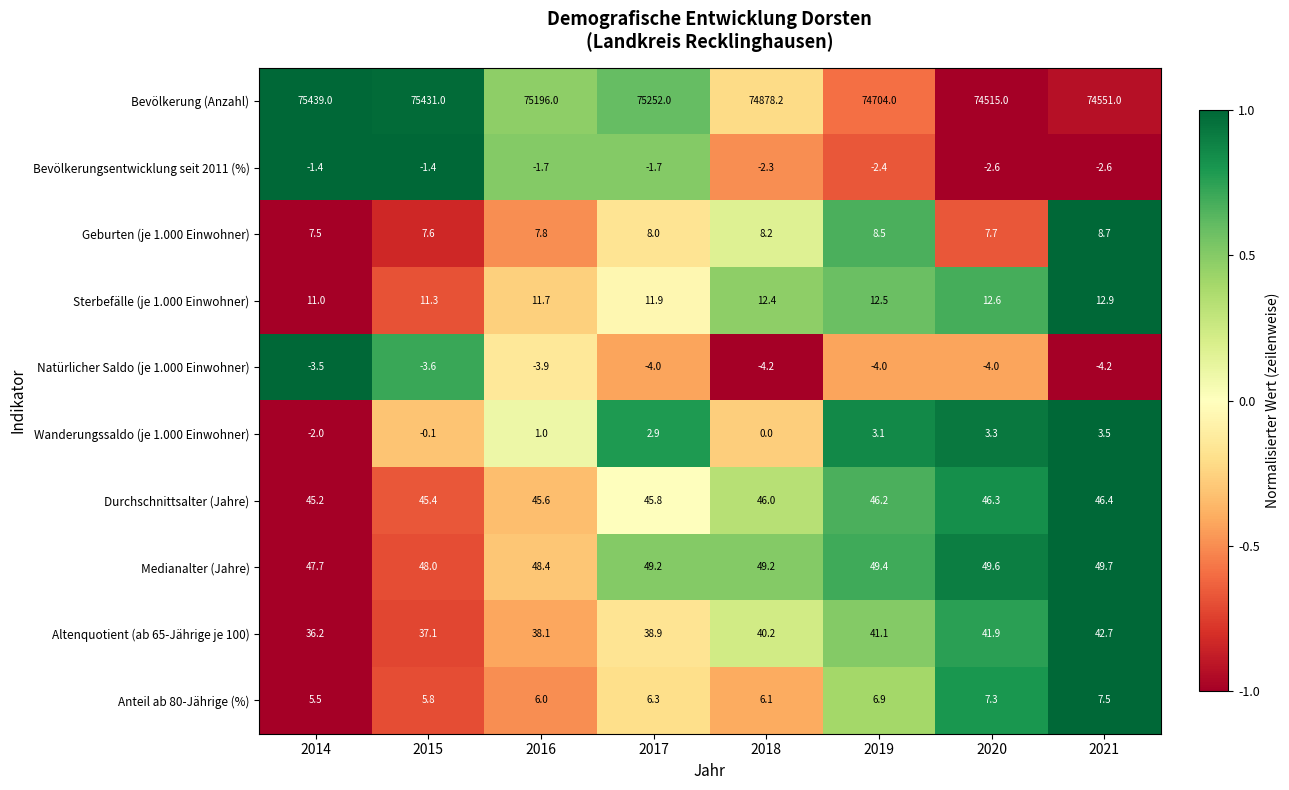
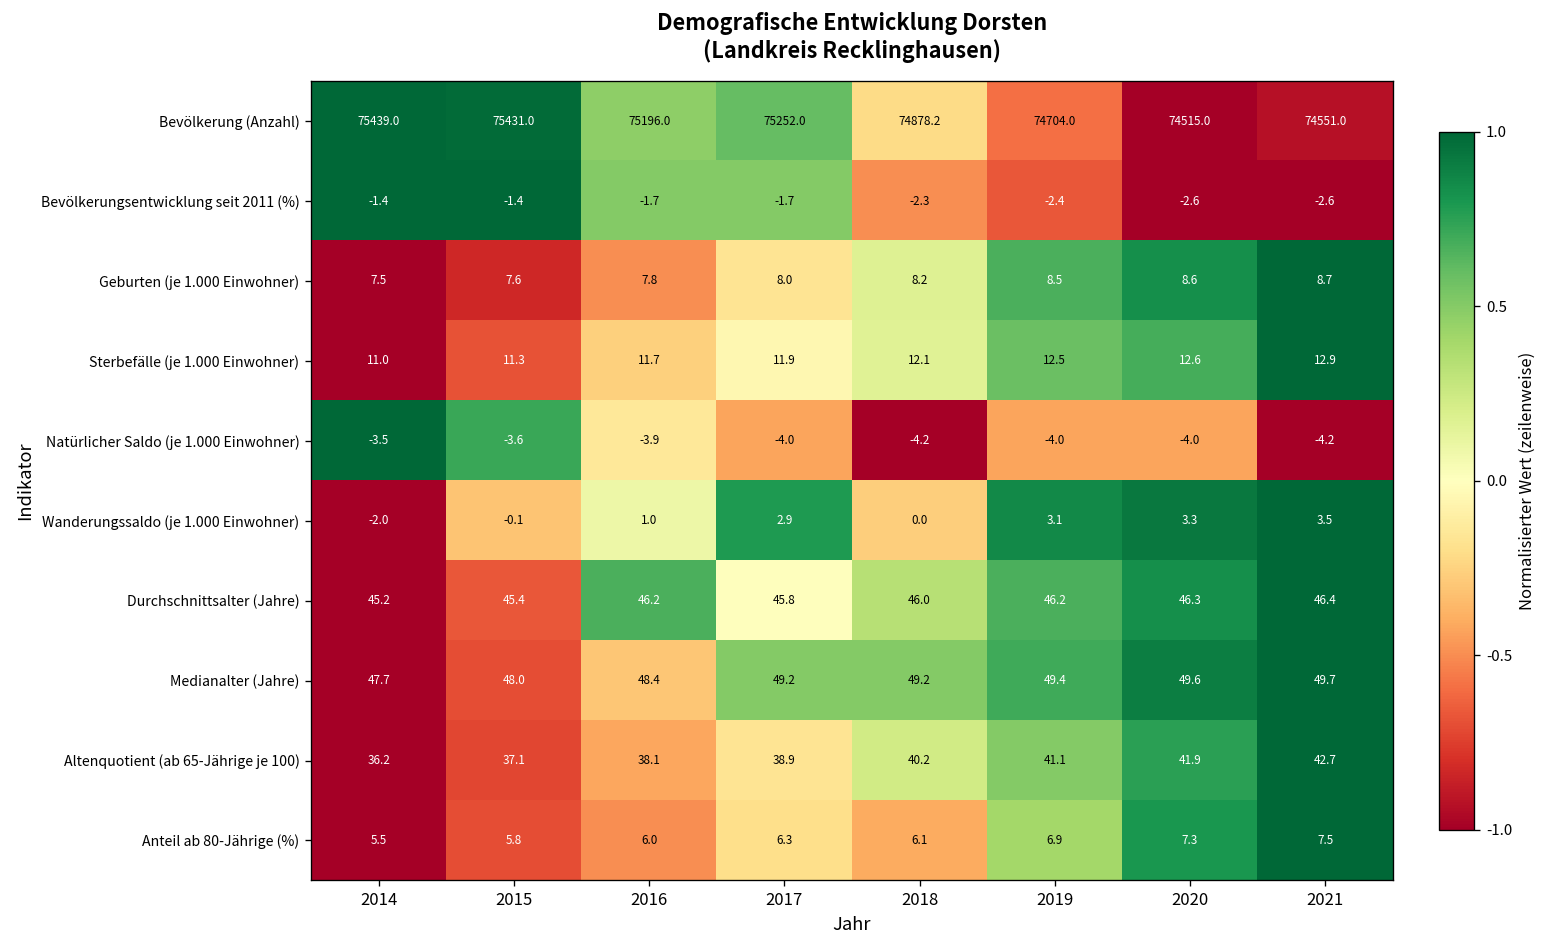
Geburten (je 1.000 Einwohner), 2020: 7.7 -> 8.6
Sterbefälle (je 1.000 Einwohner), 2018: 12.4 -> 12.1
Durchschnittsalter (Jahre), 2016: 45.6 -> 46.2
